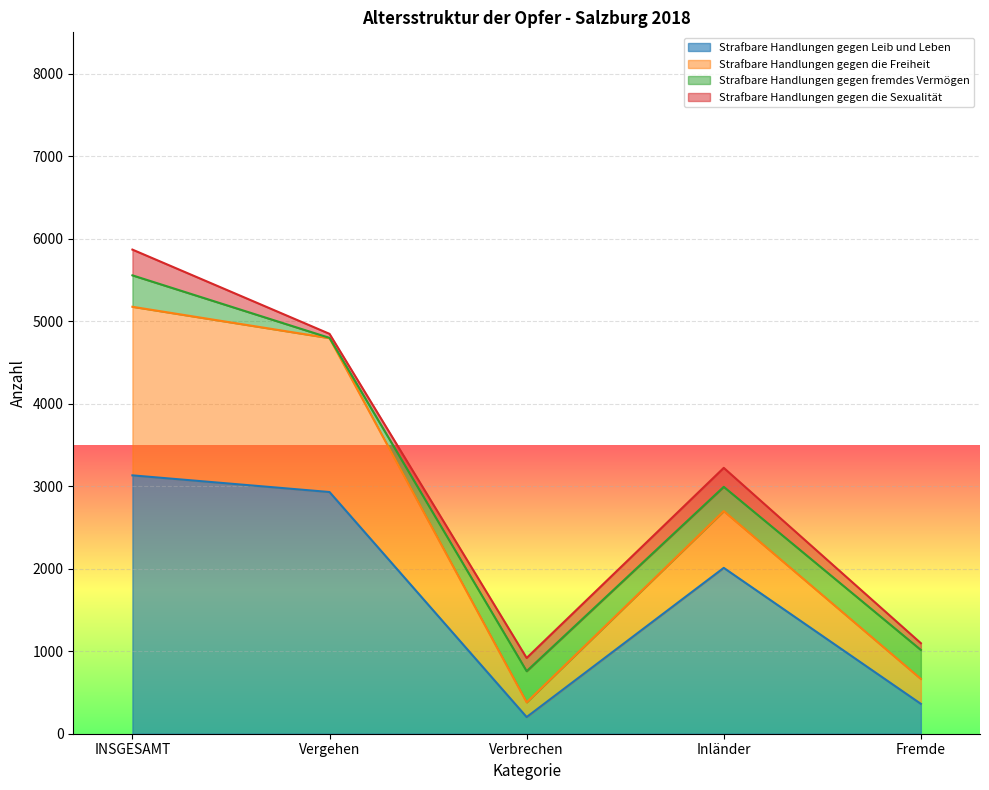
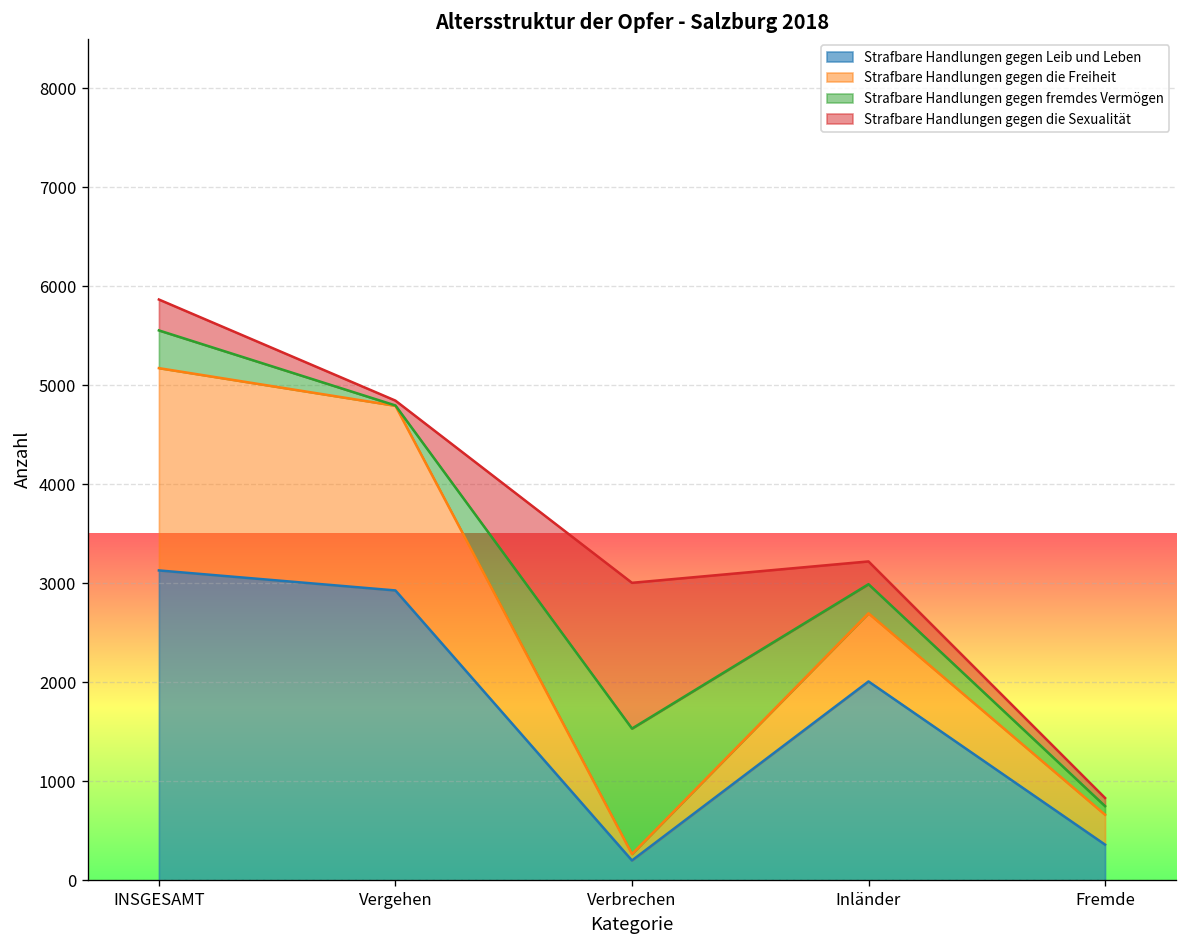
Strafbare Handlungen gegen die Freiheit, Verbrechen: 200 -> 100
Strafbare Handlungen gegen fremdes Vermögen, Verbrechen: 400 -> 1300
Strafbare Handlungen gegen die Sexualität, Verbrechen: 200 -> 1500
Strafbare Handlungen gegen fremdes Vermögen, Fremde: 400 -> 100
